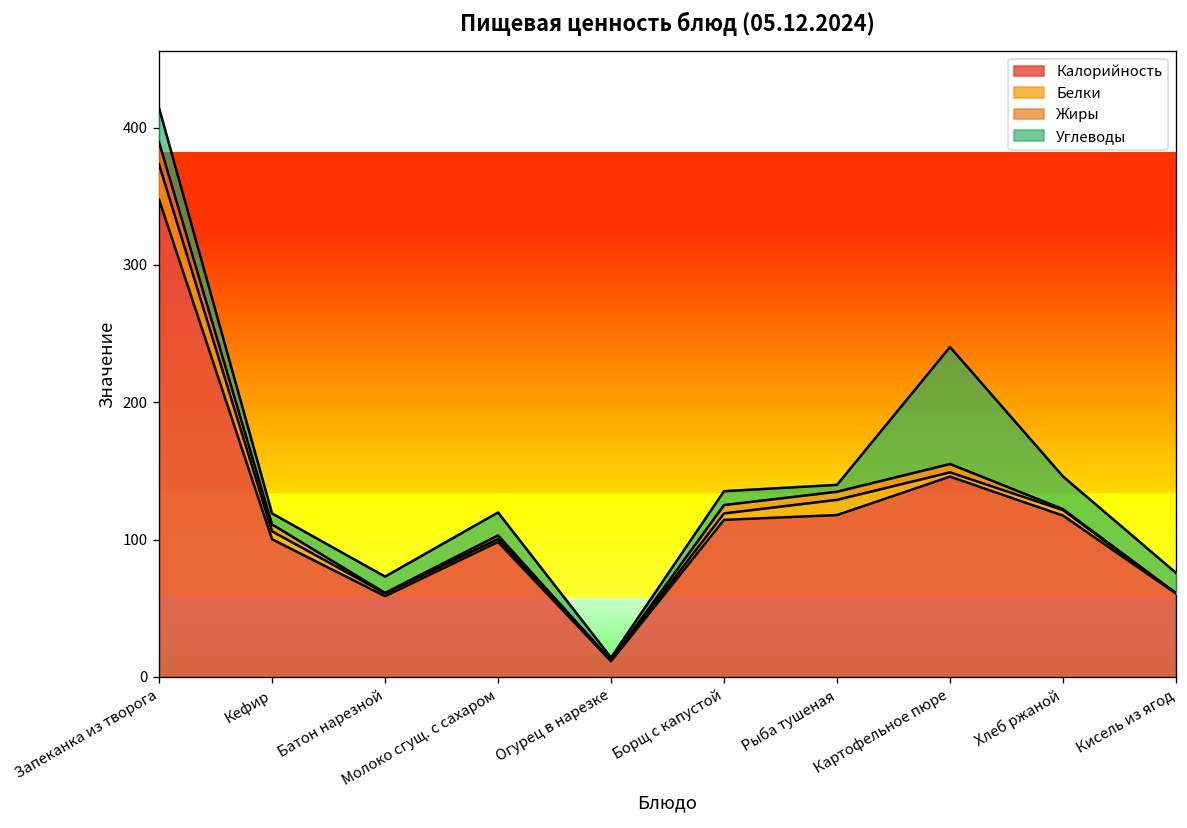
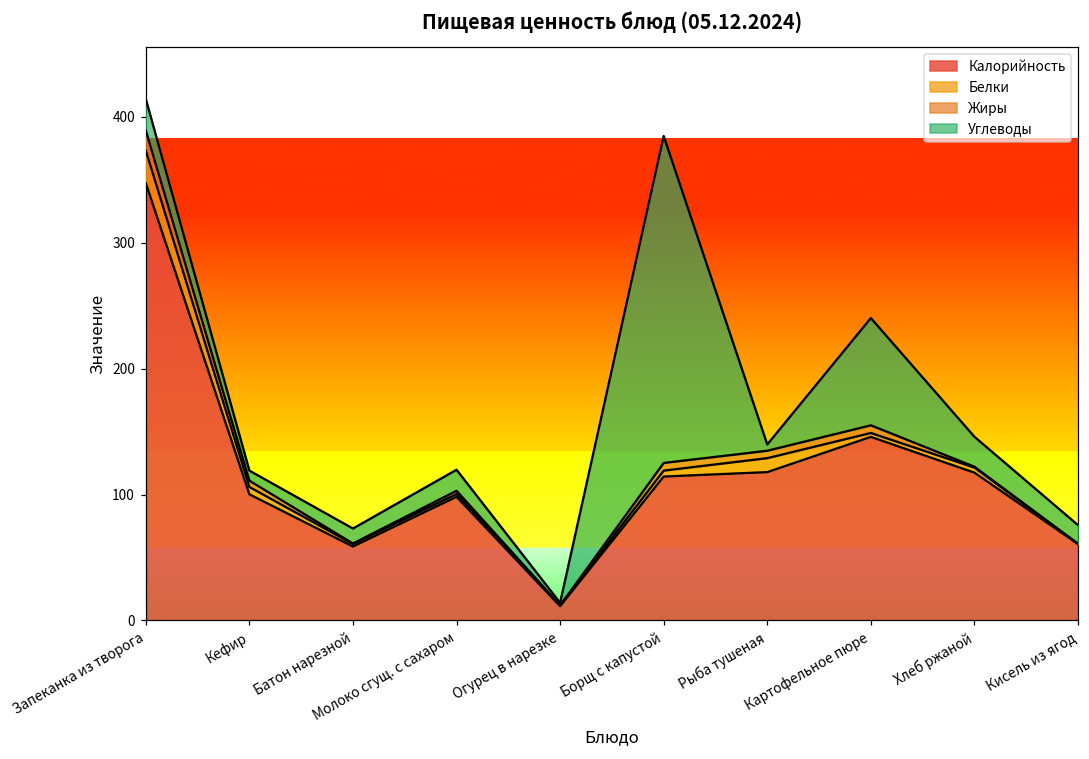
Углеводы, Борщ с капустой: 10 -> 260
